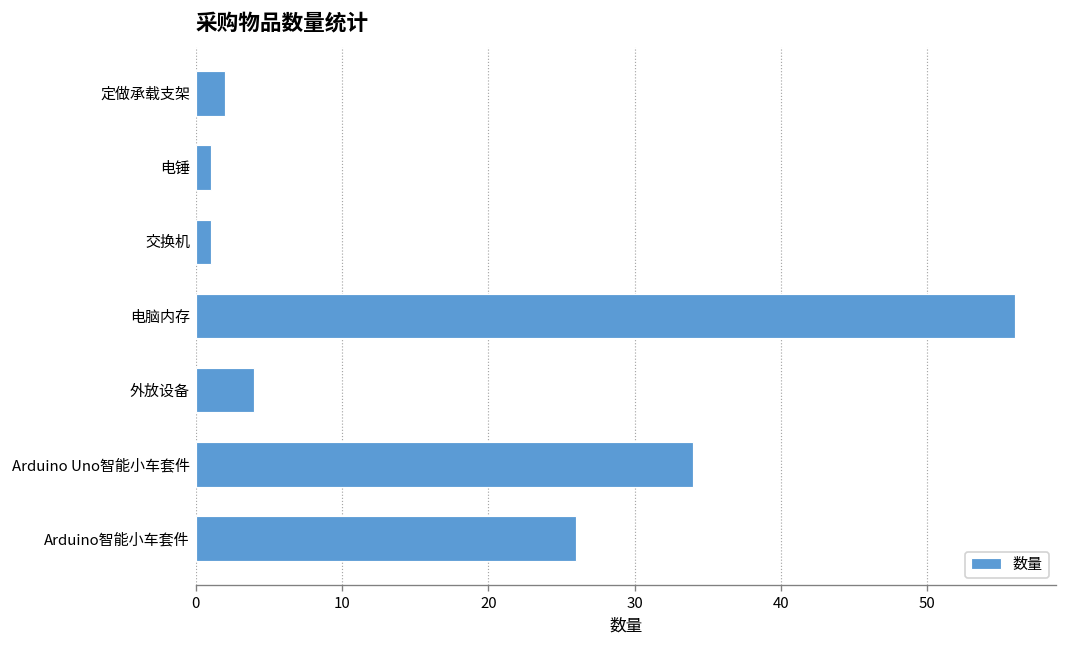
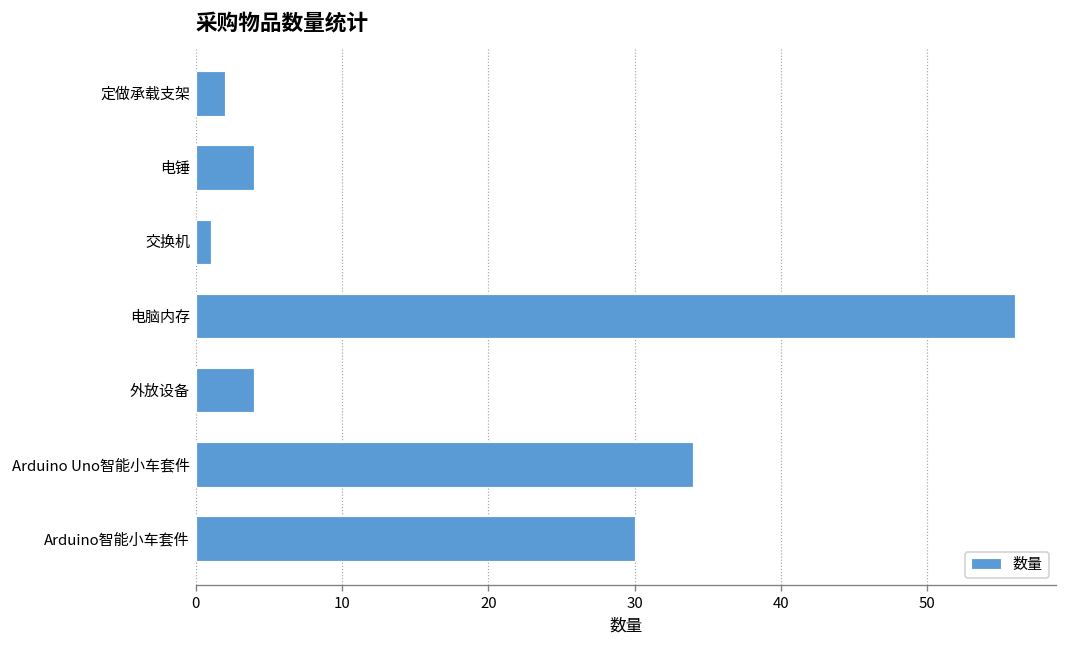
电锤: 1 -> 4
Arduino智能小车套件: 26 -> 30
